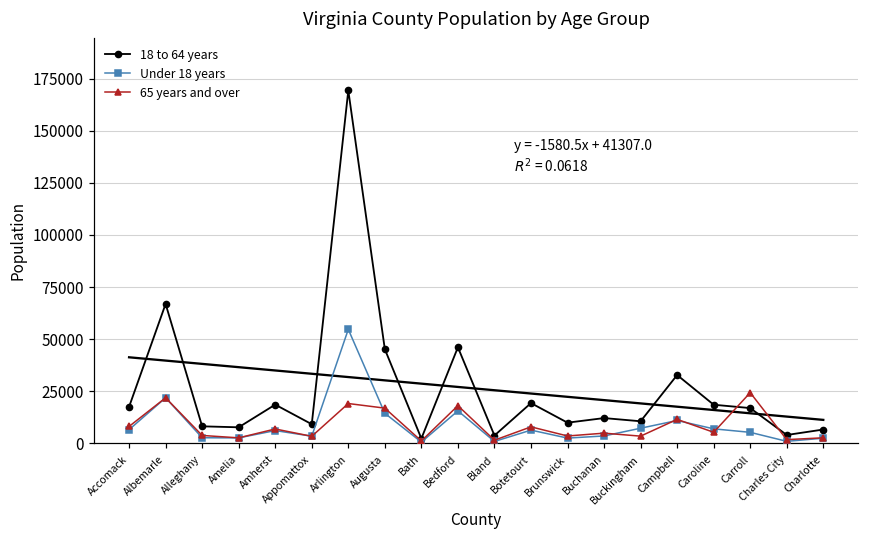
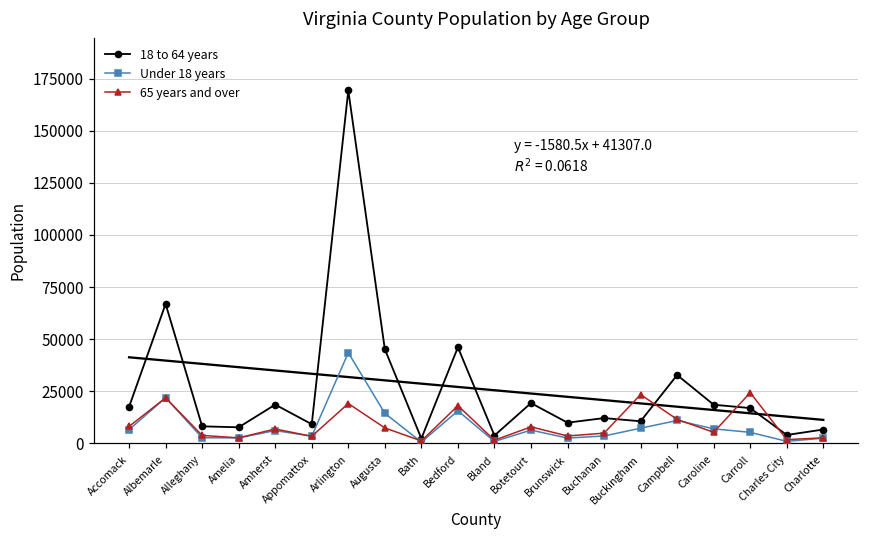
Under 18 years, Arlington: 55000 -> 44000
65 years and over, Augusta: 17000 -> 7000
65 years and over, Buckingham: 3000 -> 23000
